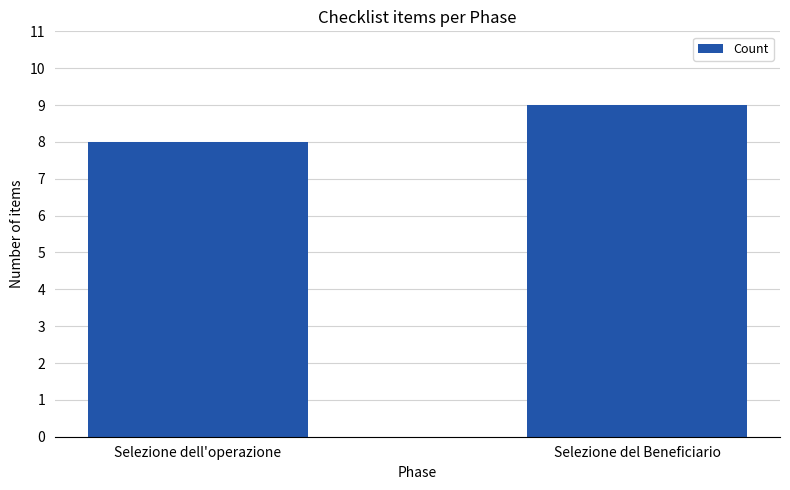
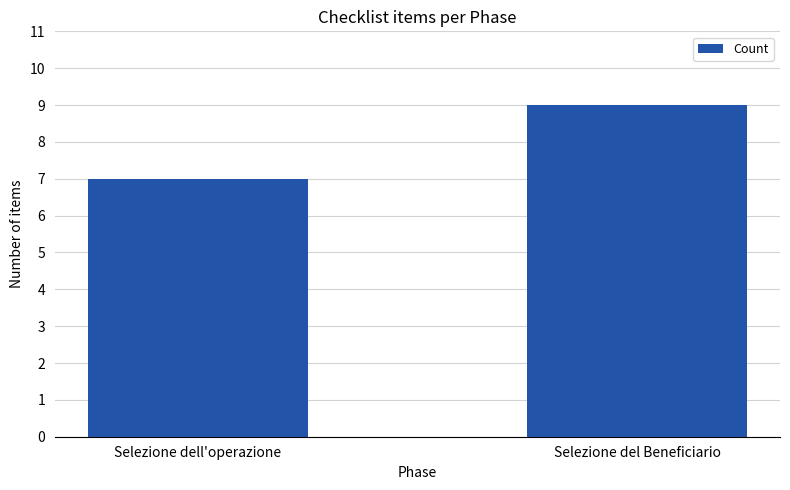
Selezione dell'operazione: 8 -> 7
